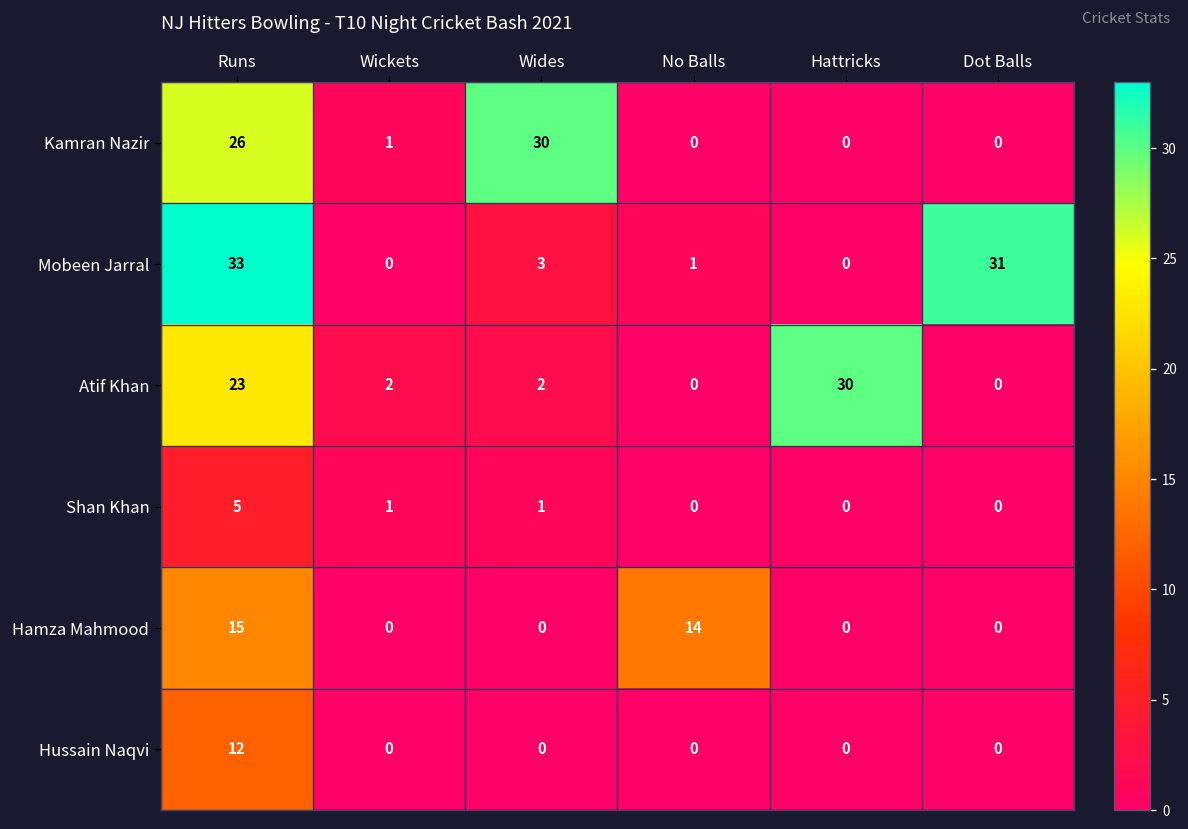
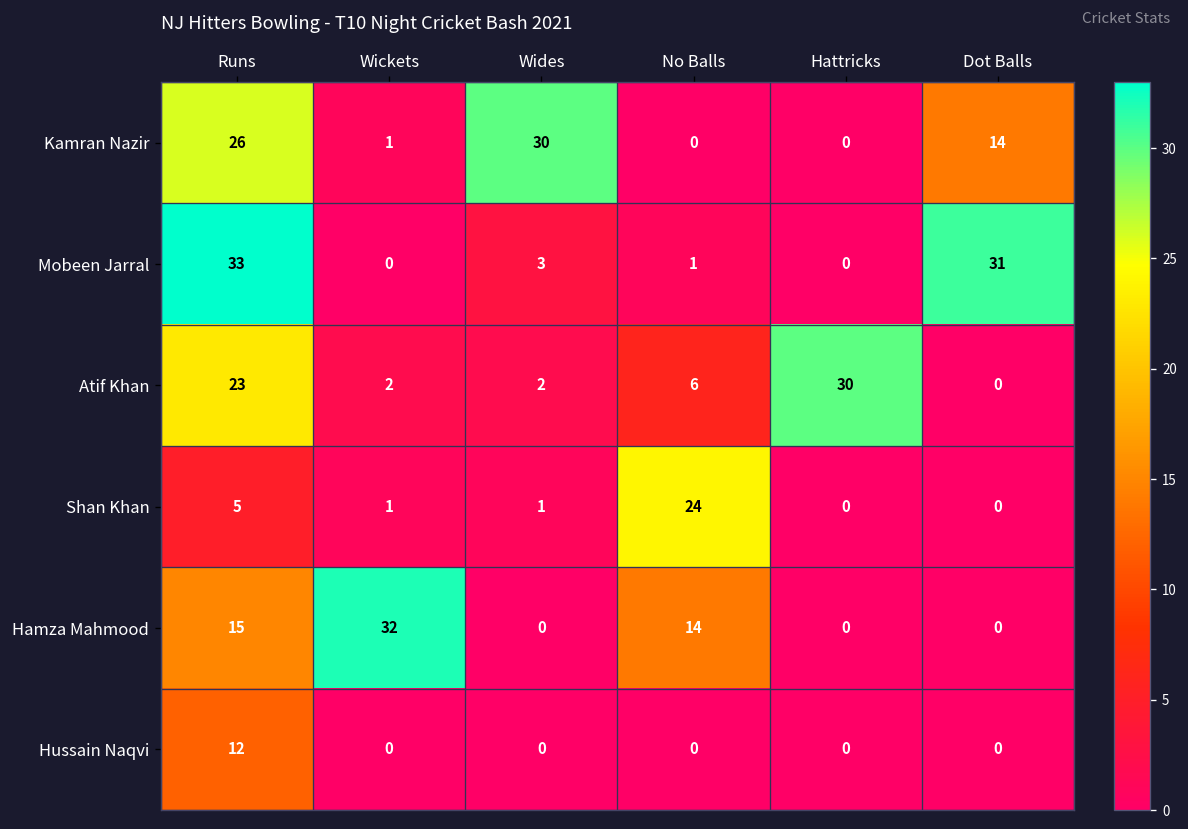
Kamran Nazir, Dot Balls: 0 -> 14
Atif Khan, No Balls: 0 -> 6
Shan Khan, No Balls: 0 -> 24
Hamza Mahmood, Wickets: 0 -> 32
